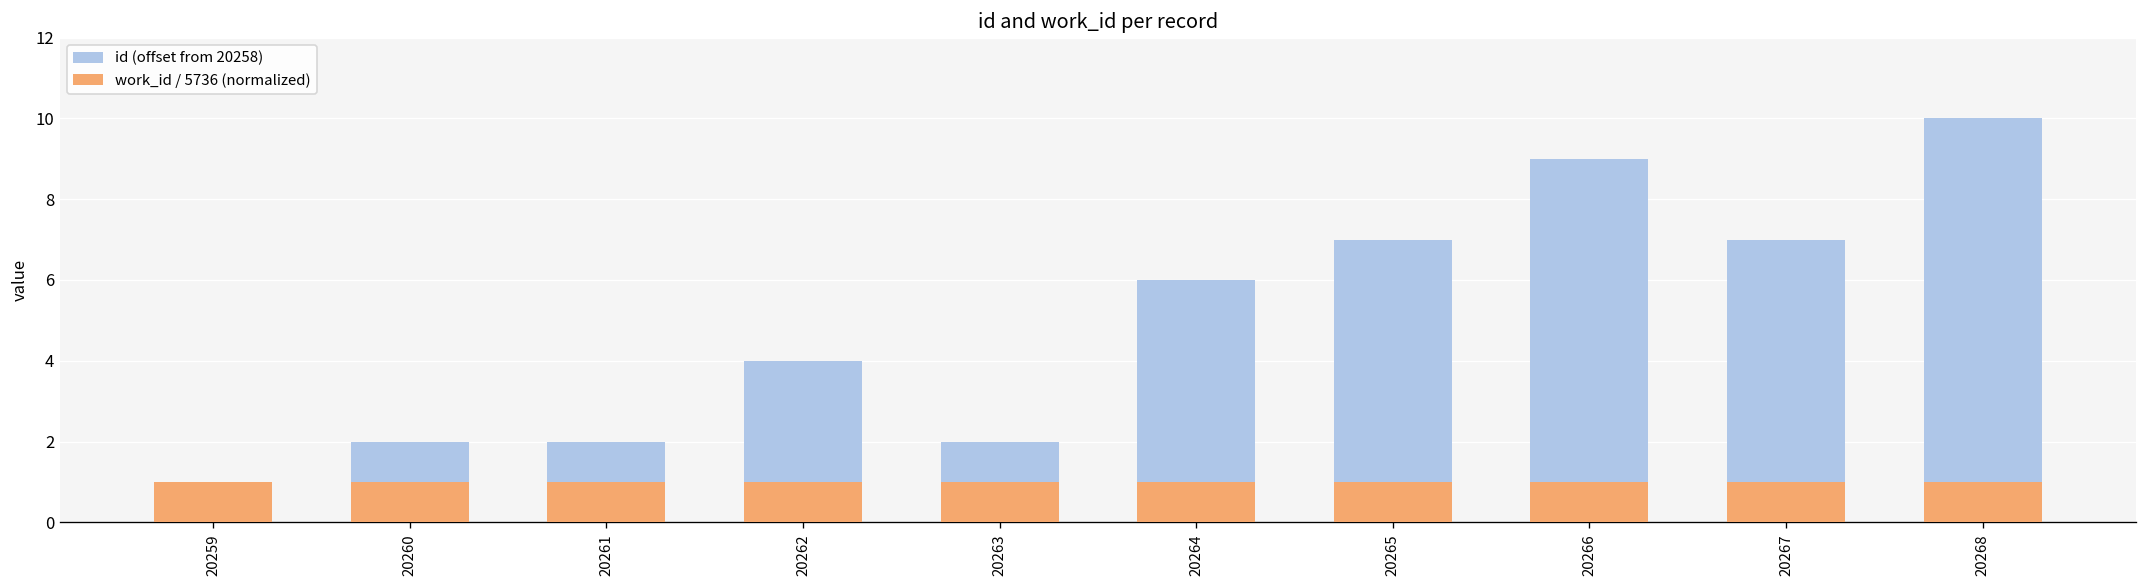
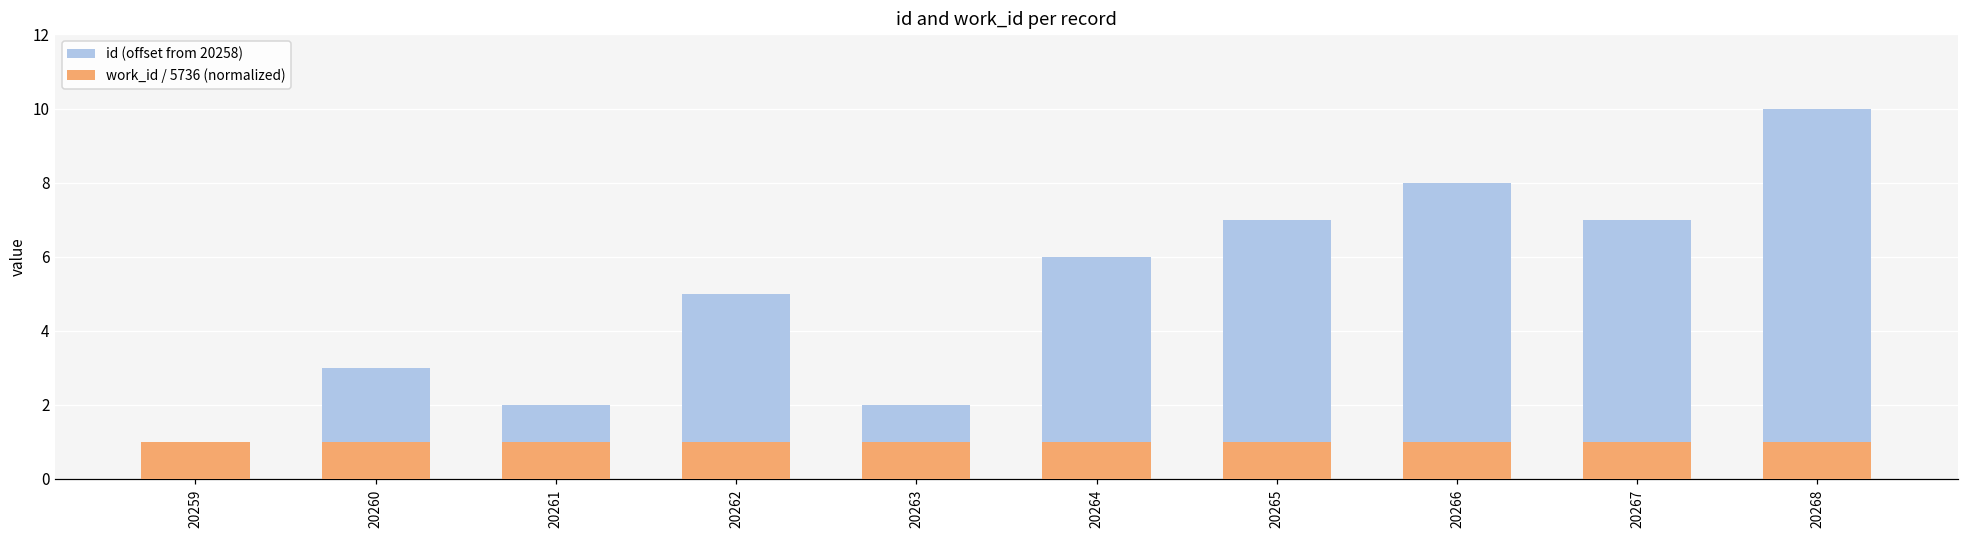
id (offset from 20258), 20260: 2.0 -> 3.0
id (offset from 20258), 20262: 4.0 -> 5.0
id (offset from 20258), 20266: 9.0 -> 8.0
